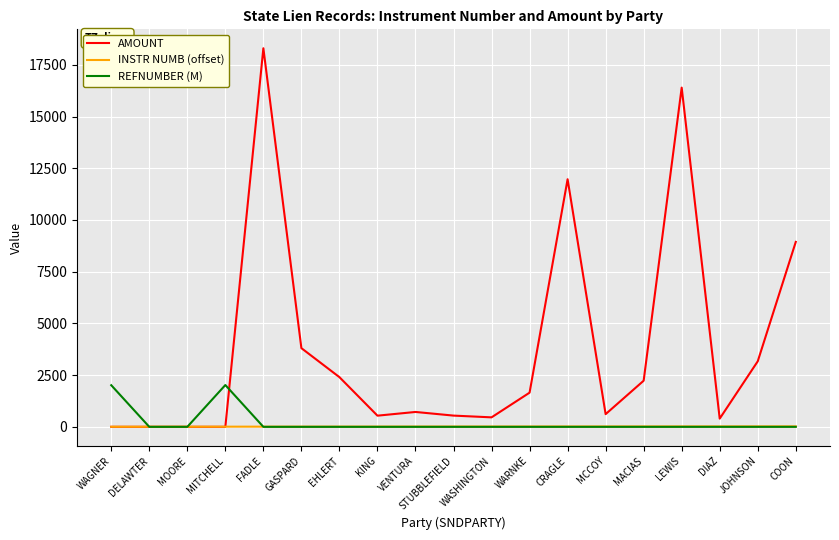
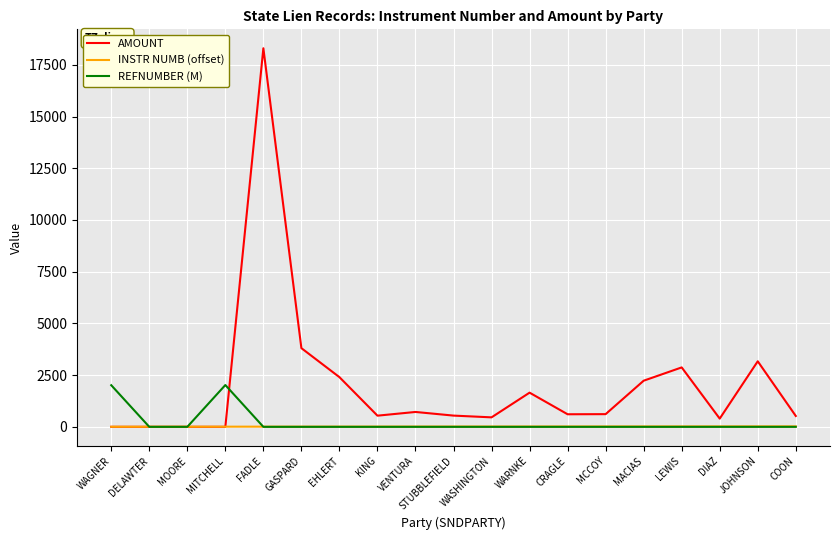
AMOUNT, CRAGLE: 12000 -> 600
AMOUNT, LEWIS: 16400 -> 2900
AMOUNT, COON: 8900 -> 500
